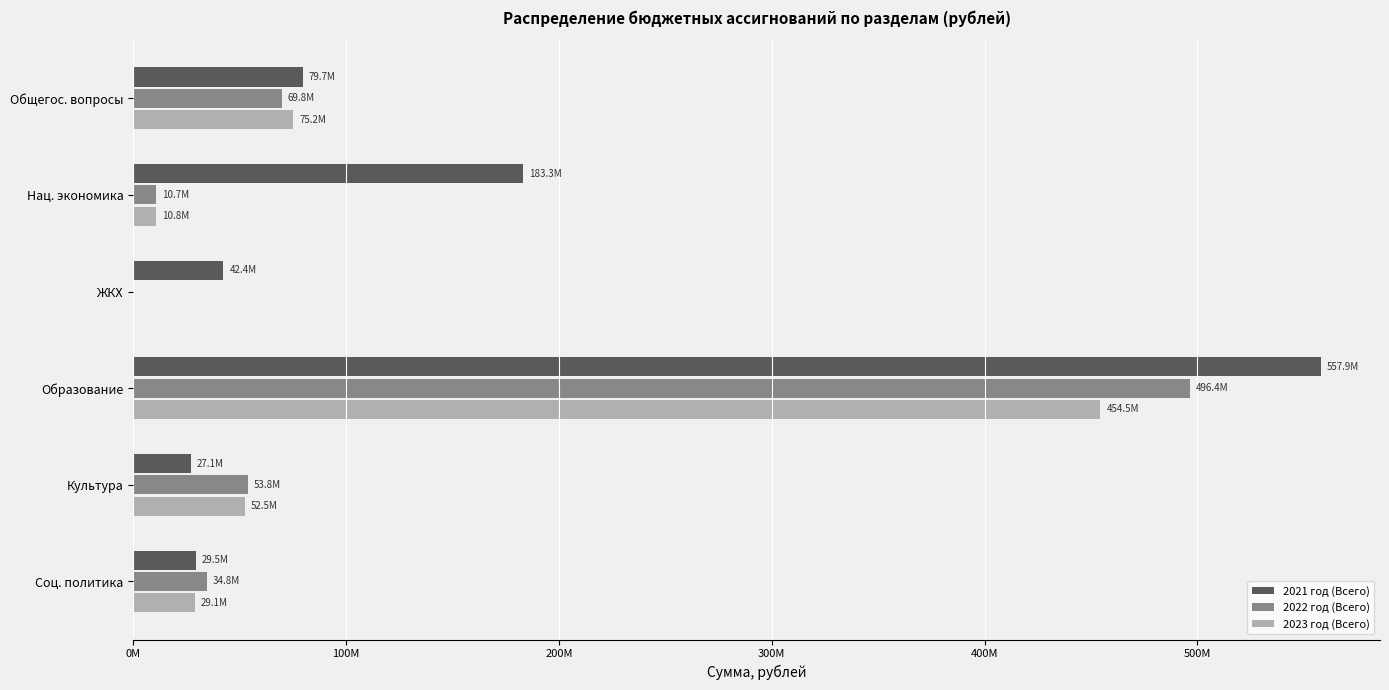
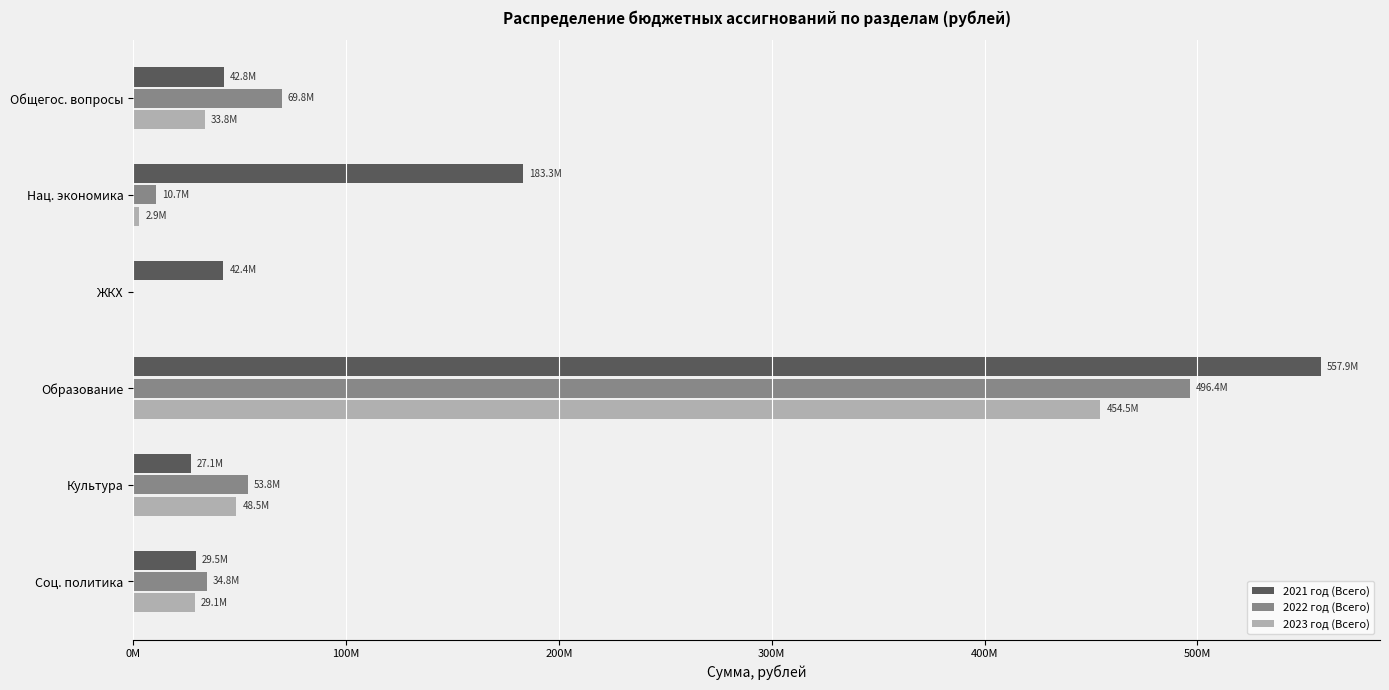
2021 год (Всего), Общегос. вопросы: 79.7M -> 42.8M
2023 год (Всего), Общегос. вопросы: 75.2M -> 33.8M
2023 год (Всего), Нац. экономика: 10.8M -> 2.9M
2023 год (Всего), Культура: 52.5M -> 48.5M
